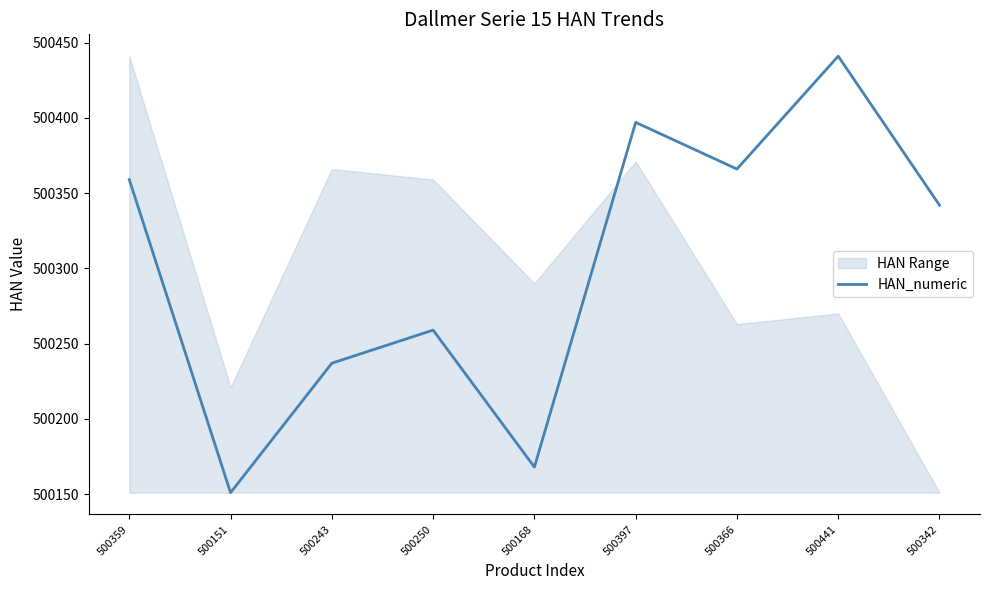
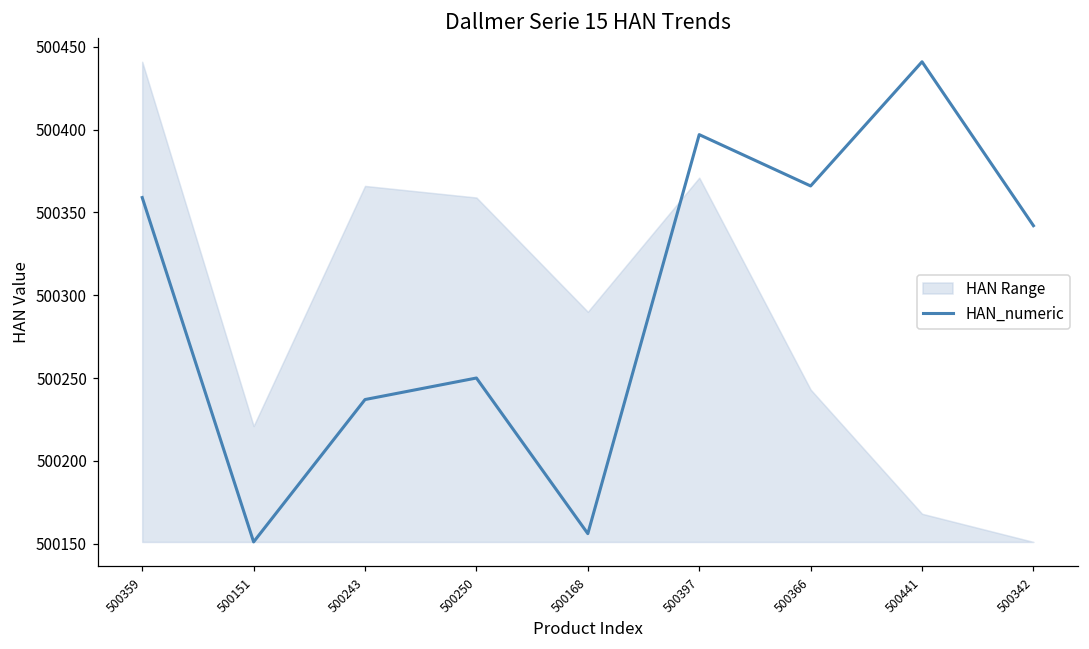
HAN_numeric, 500250: 500259 -> 500250
HAN_numeric, 500168: 500168 -> 500156
HAN Range, 500366: 500263 -> 500243
HAN Range, 500441: 500270 -> 500168
